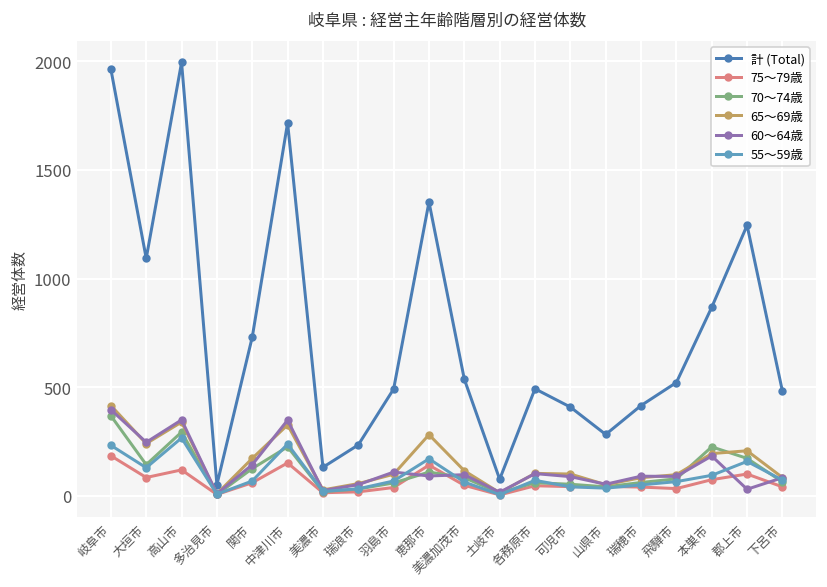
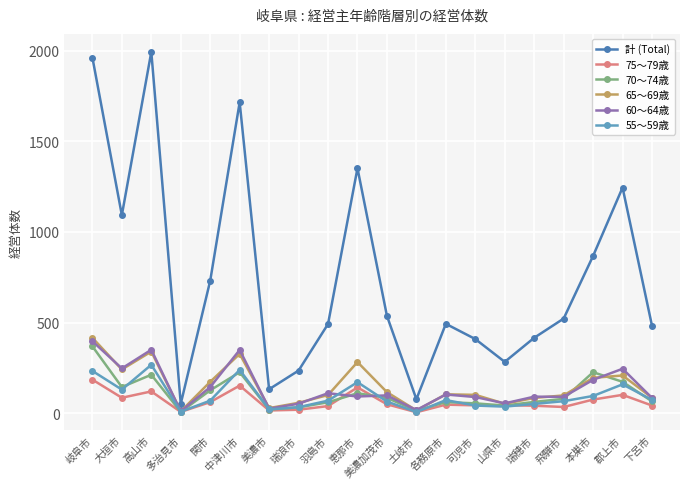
70～74歳, 高山市: 290 -> 210
60～64歳, 郡上市: 30 -> 250
